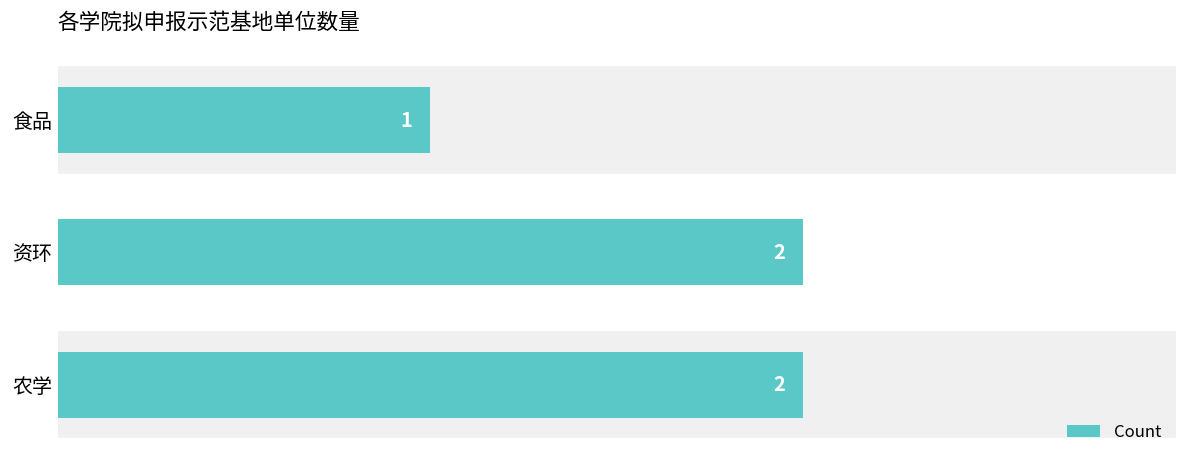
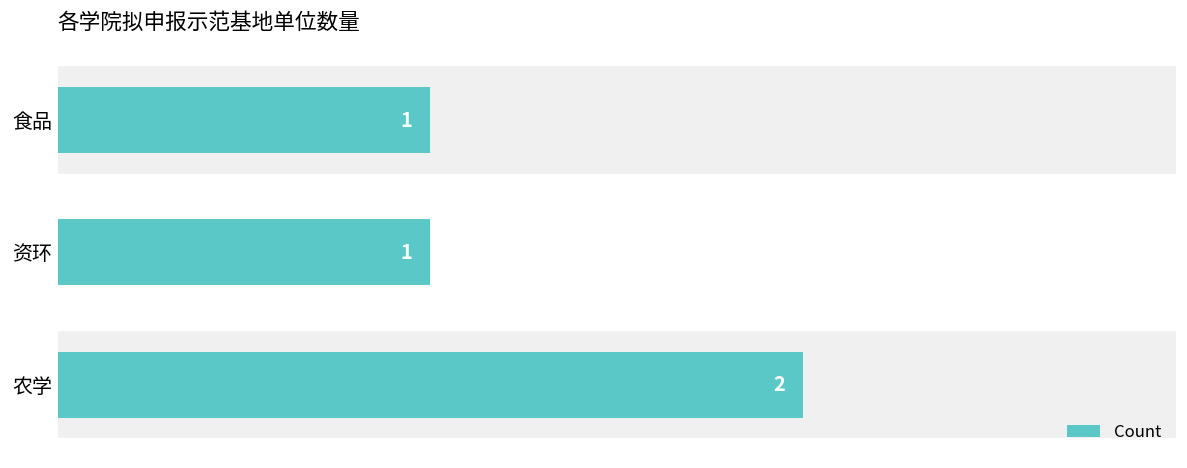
资环: 2 -> 1
